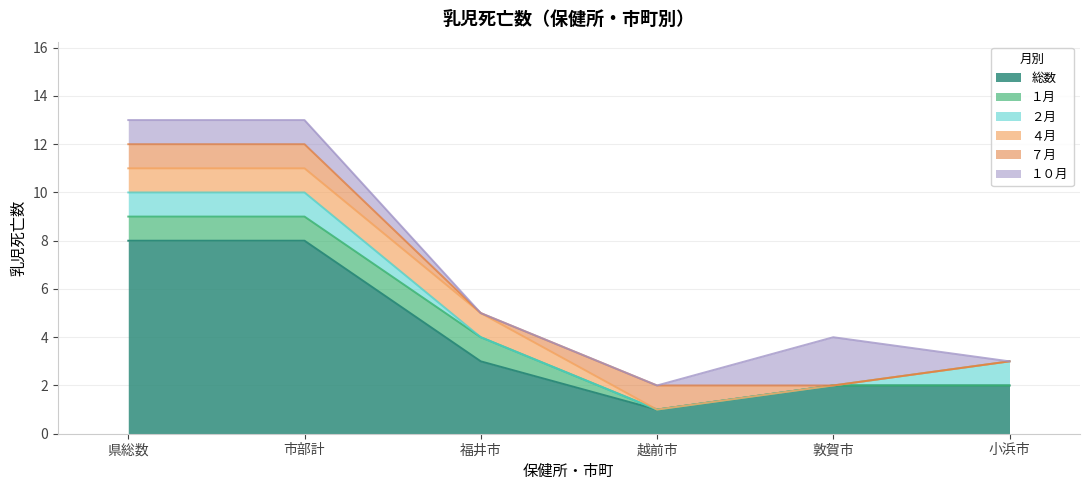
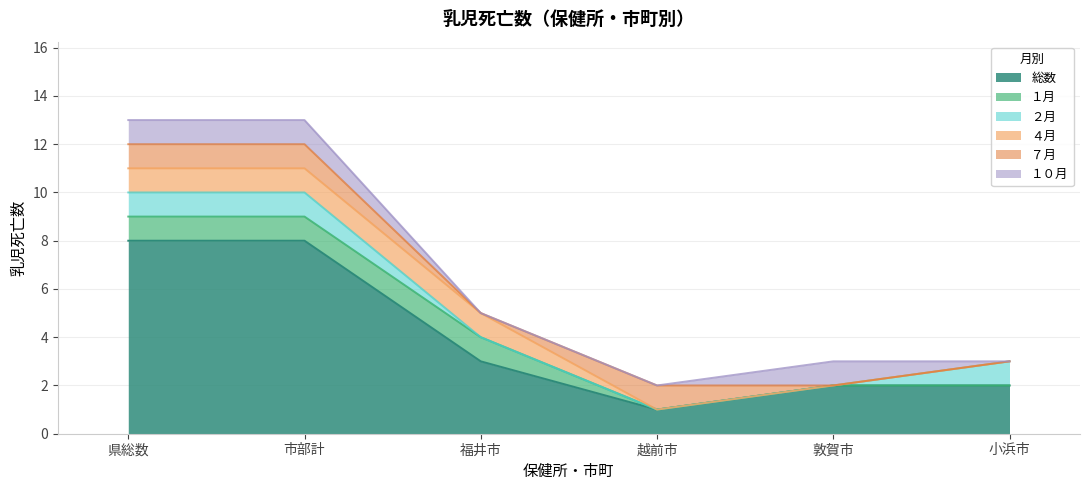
１０月, 敦賀市: 2 -> 1
